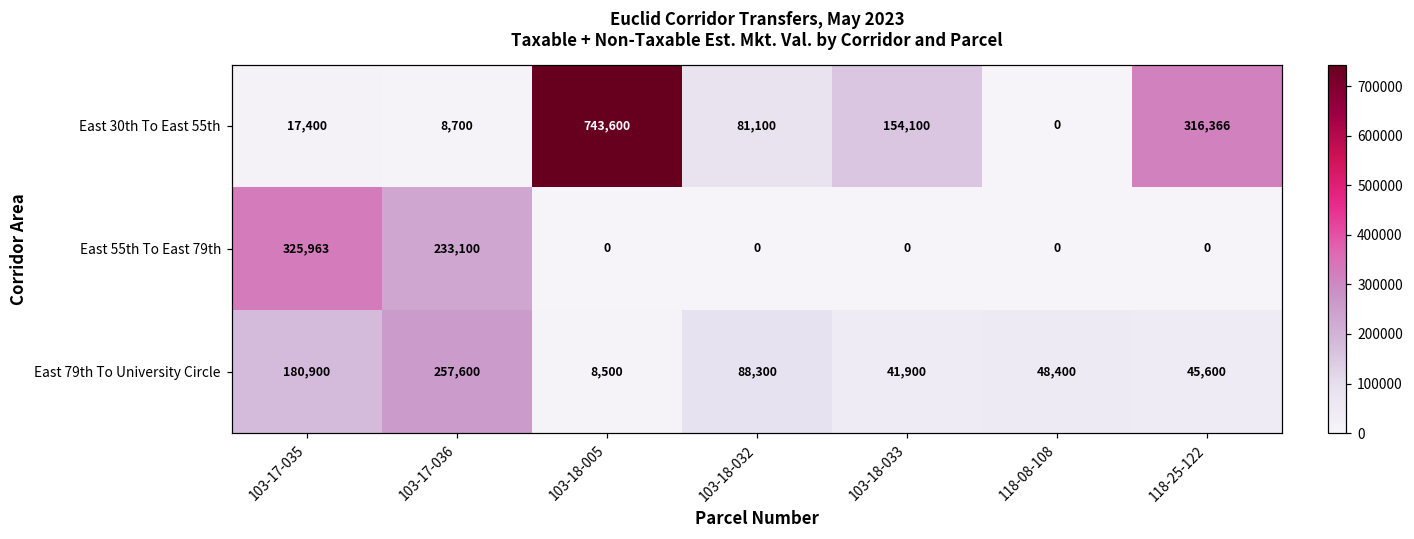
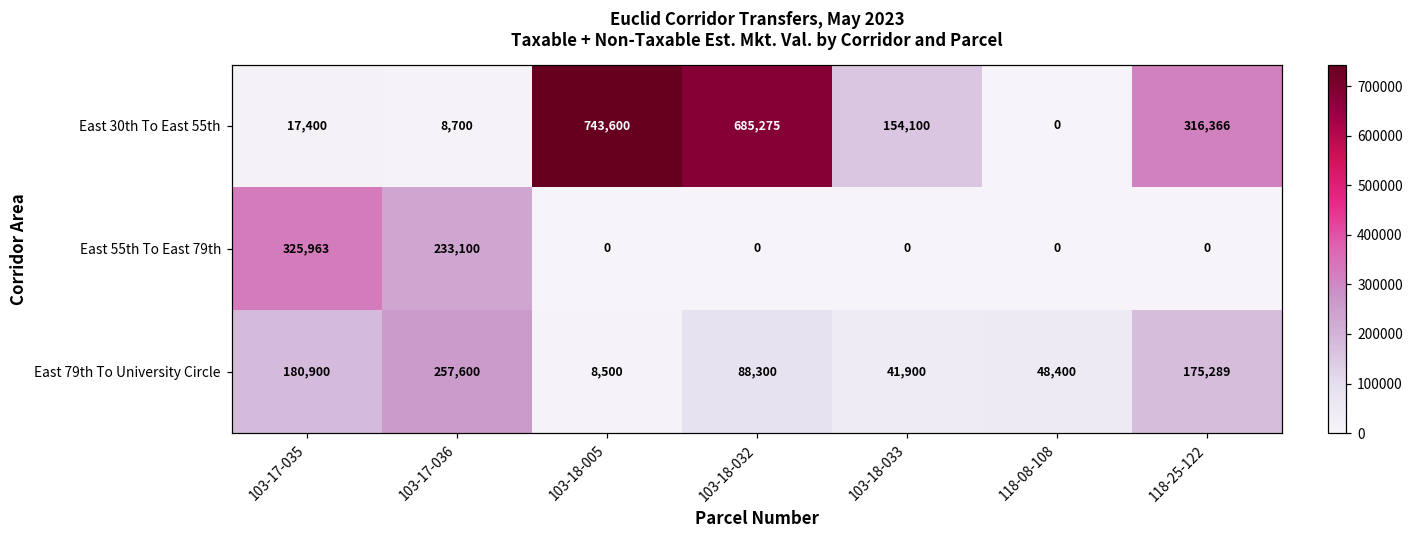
East 30th To East 55th, 103-18-032: 81,100 -> 685,275
East 79th To University Circle, 118-25-122: 45,600 -> 175,289
